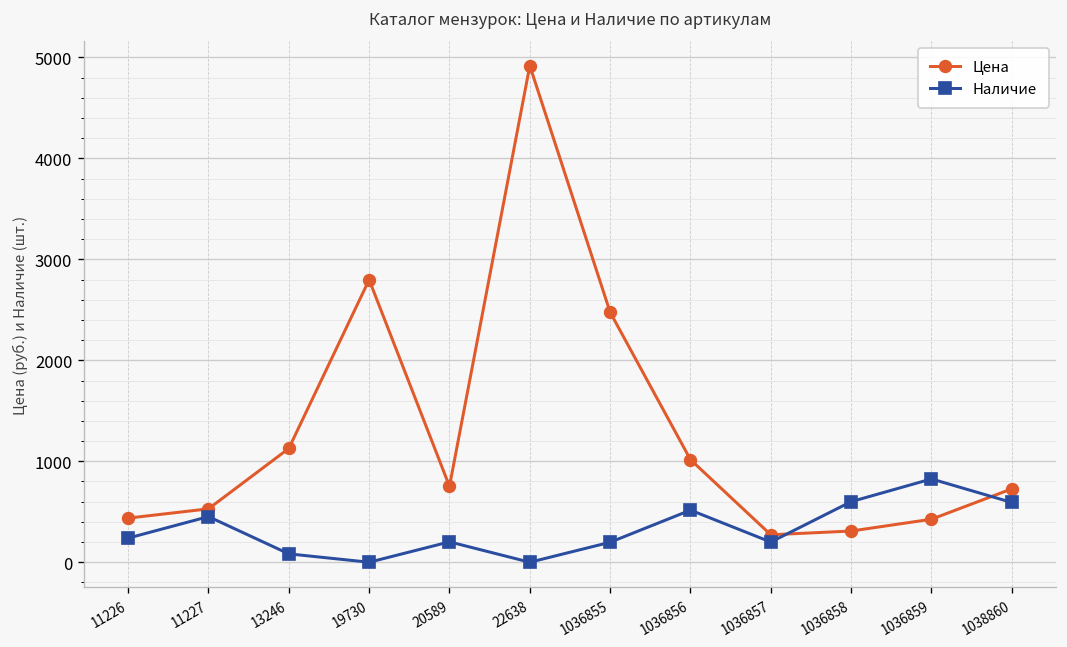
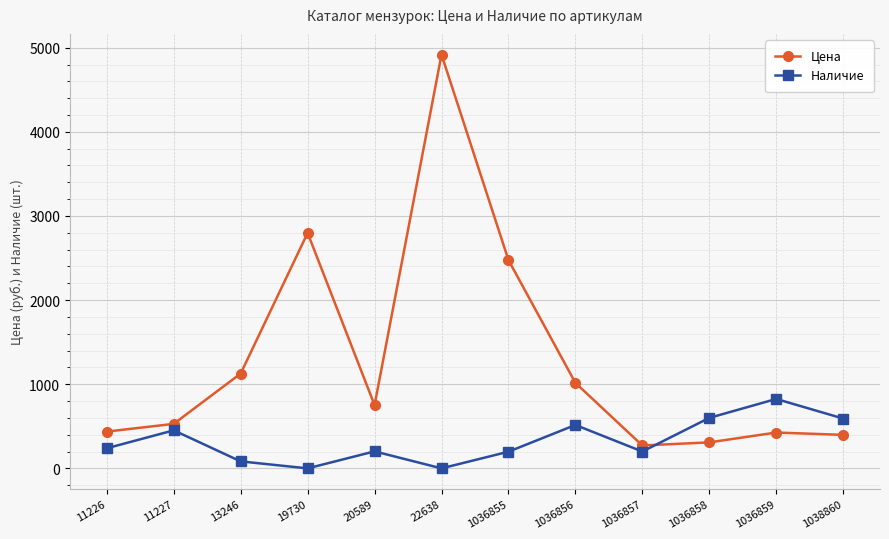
Цена, 1038860: 700 -> 400
